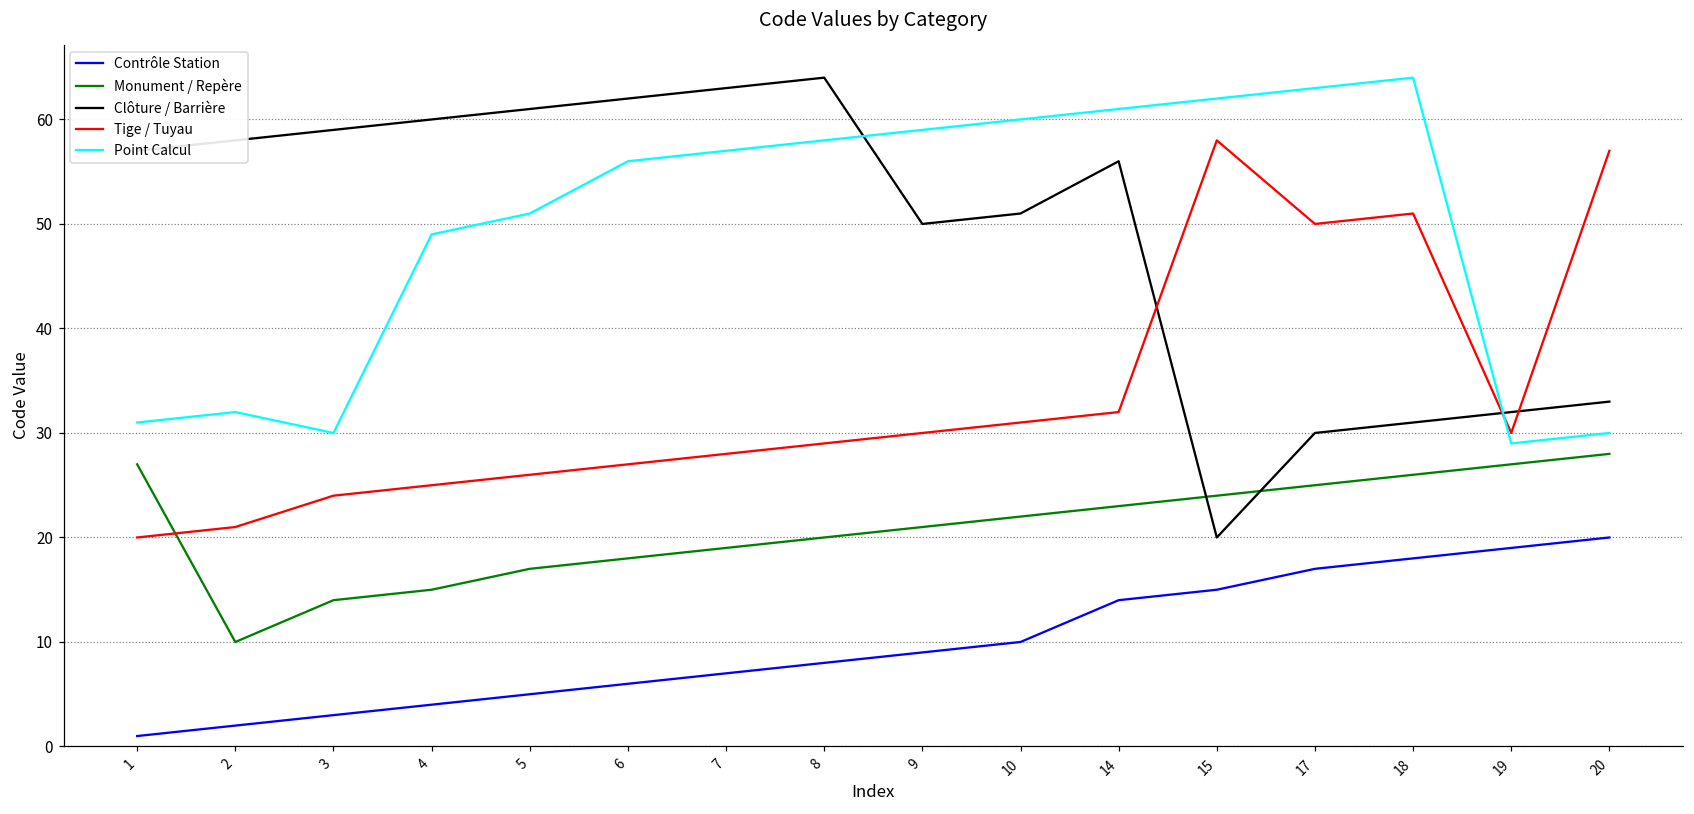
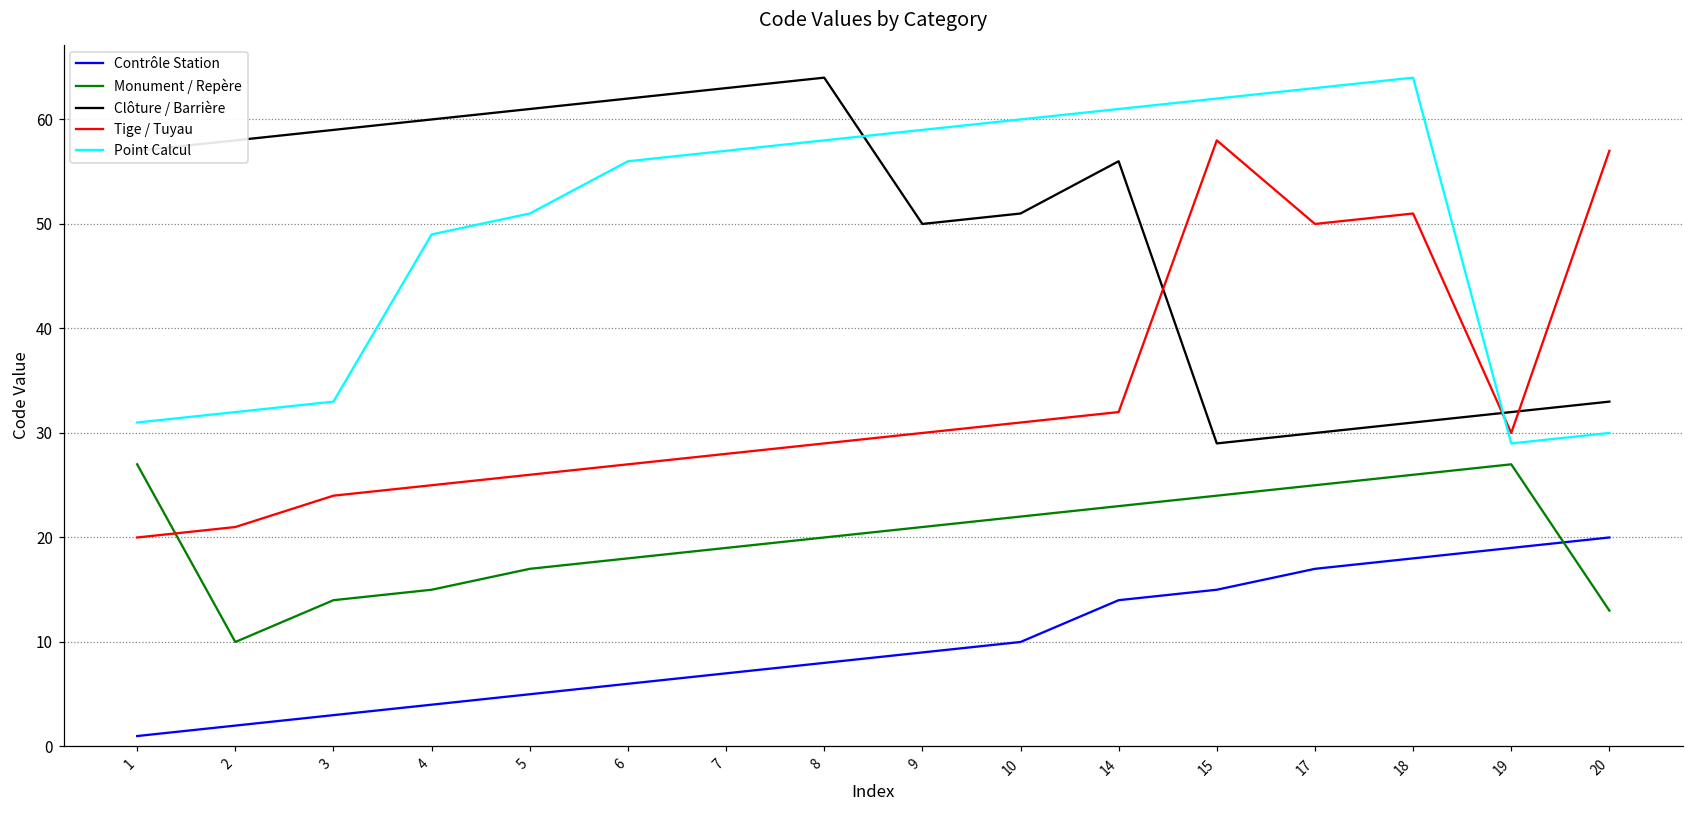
Point Calcul, 3: 30 -> 33
Clôture / Barrière, 15: 20 -> 29
Monument / Repère, 20: 28 -> 13
